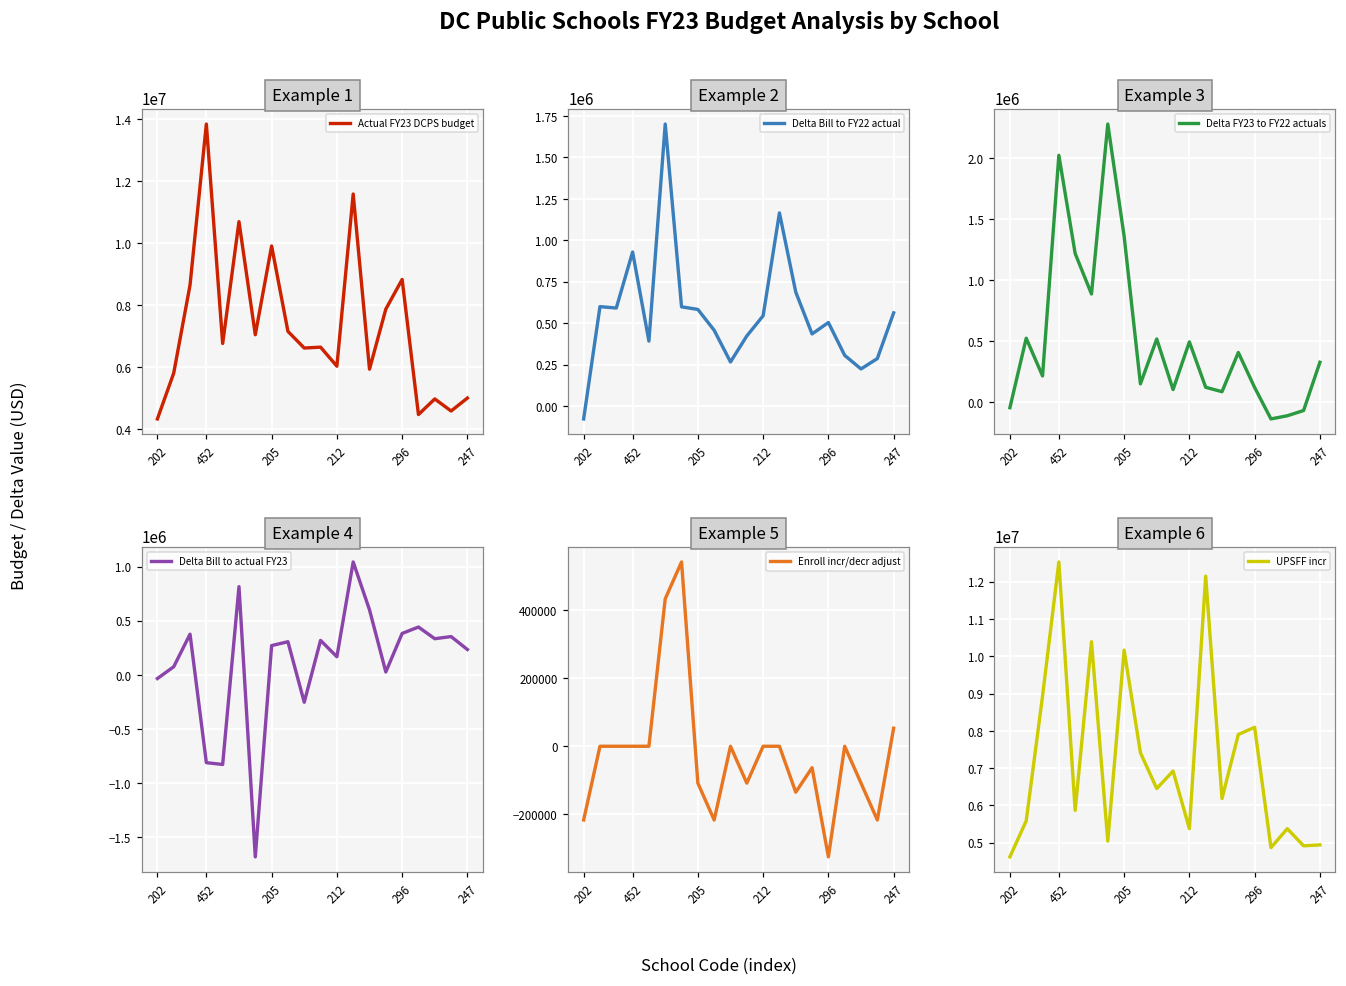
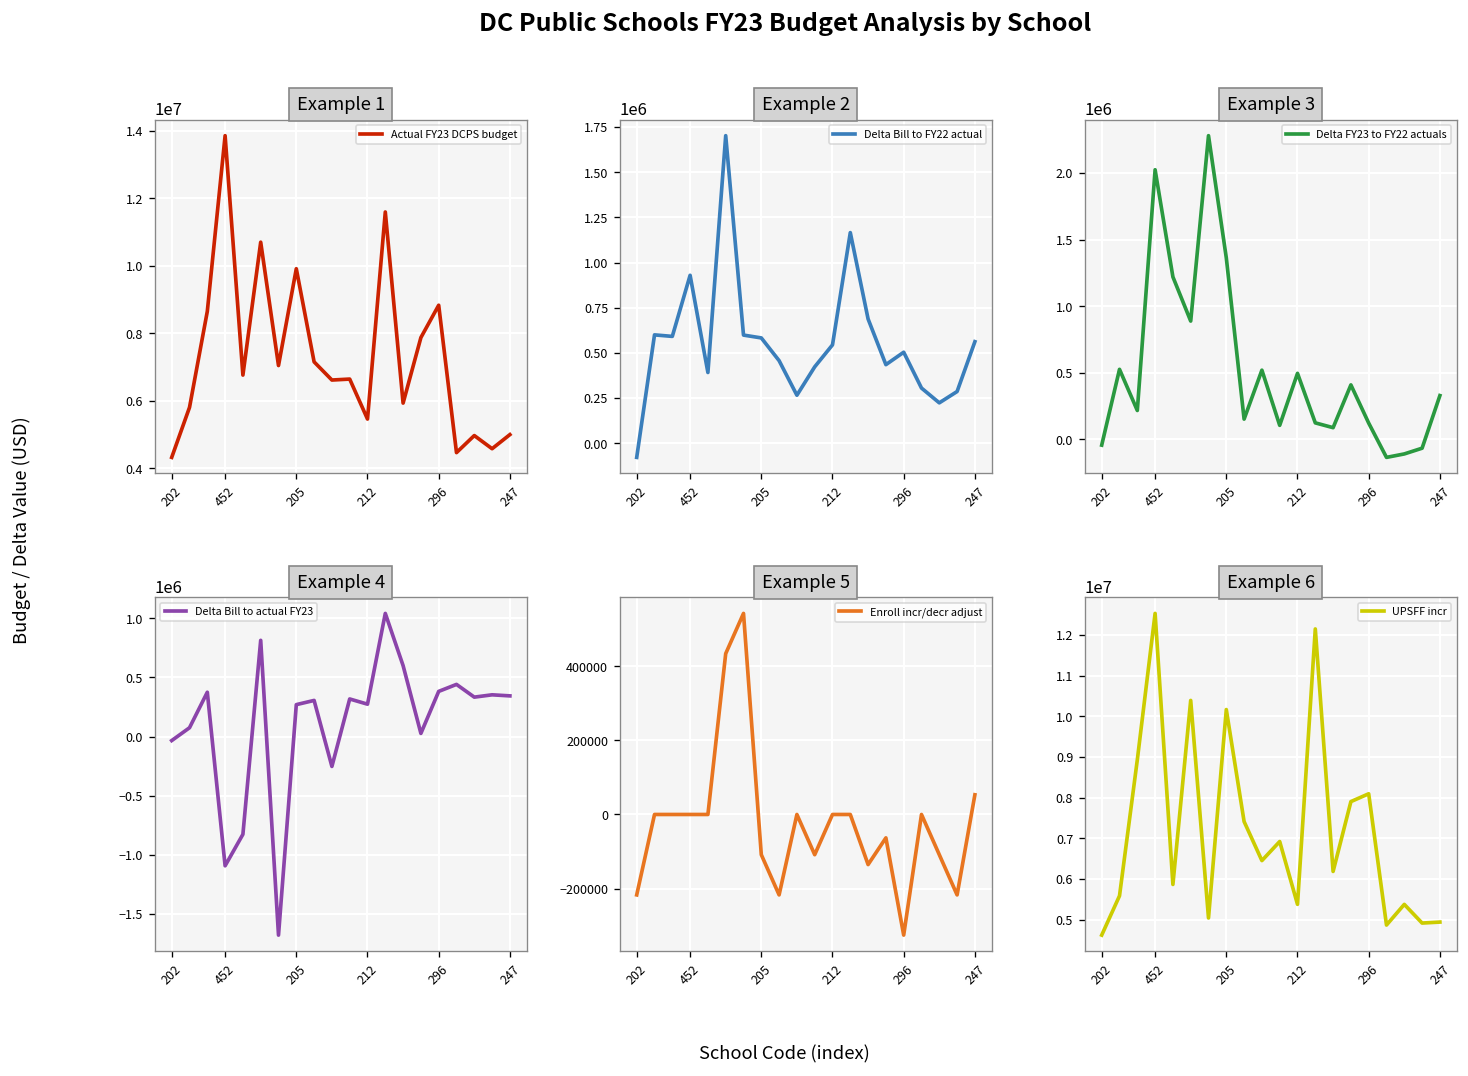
Example 1, 212: 6000000 -> 5500000
Example 4, 452: -800000 -> -1100000
Example 4, 212: 200000 -> 300000
Example 4, 247: 200000 -> 300000
